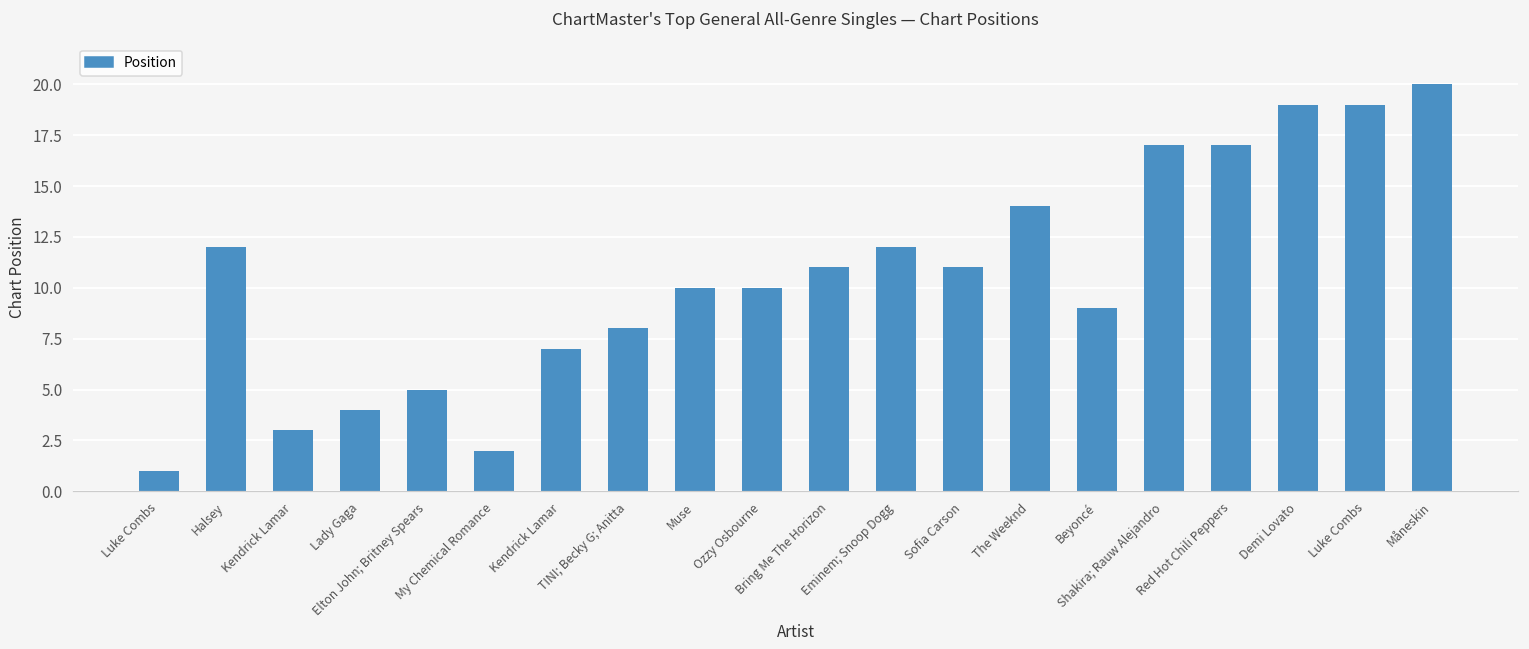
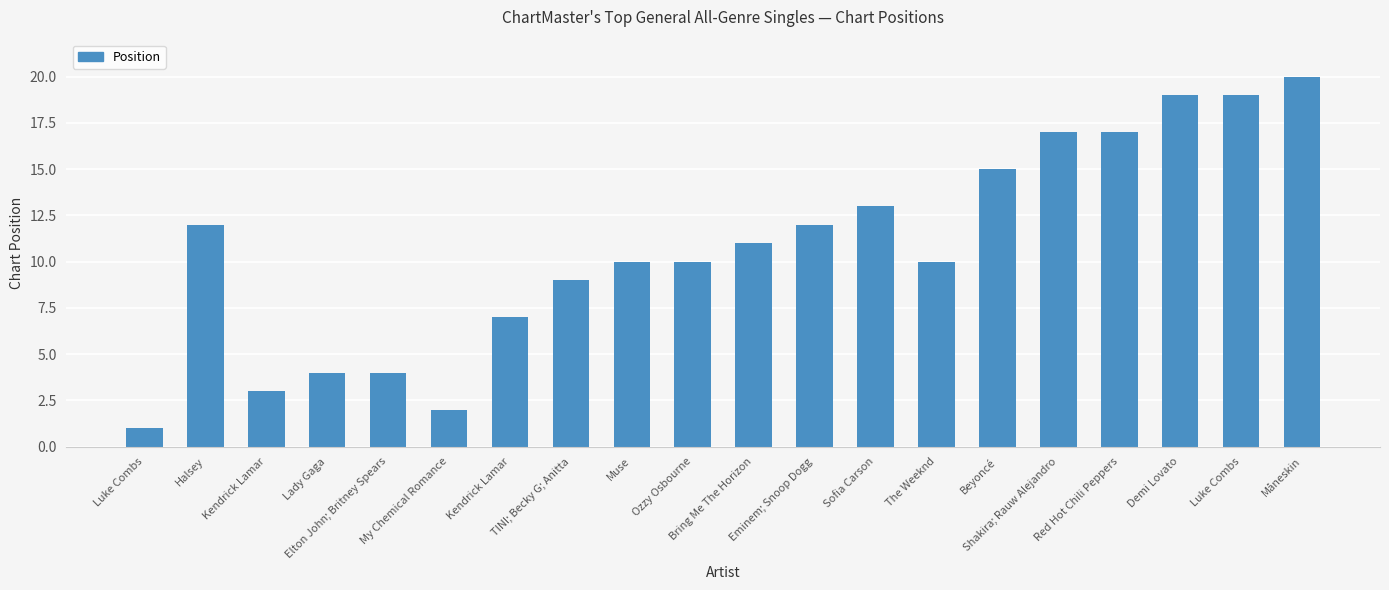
Elton John; Britney Spears: 5 -> 4
TINI; Becky G; Anitta: 8 -> 9
Sofia Carson: 11 -> 13
The Weeknd: 14 -> 10
Beyoncé: 9 -> 15
